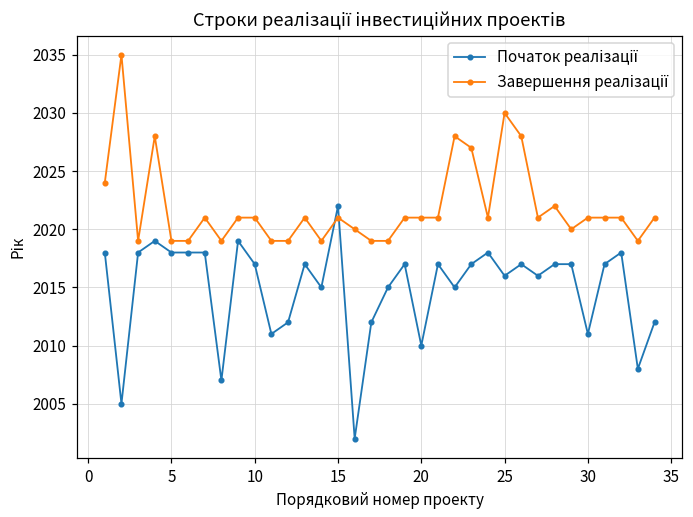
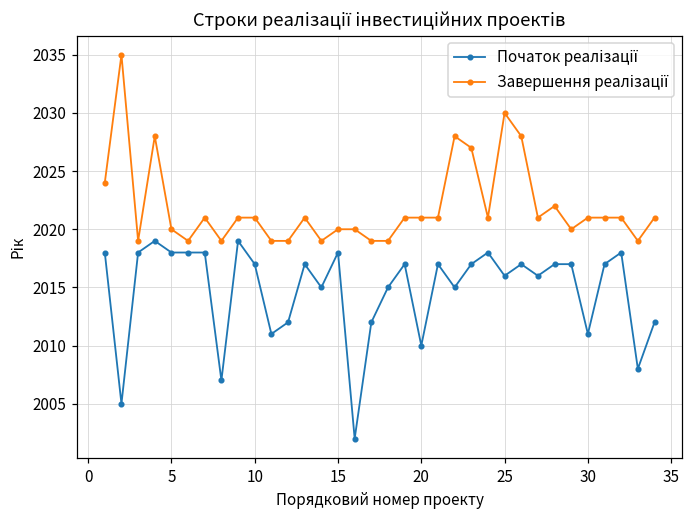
Завершення реалізації, 5: 2019 -> 2020
Початок реалізації, 15: 2022 -> 2018
Завершення реалізації, 15: 2021 -> 2020
